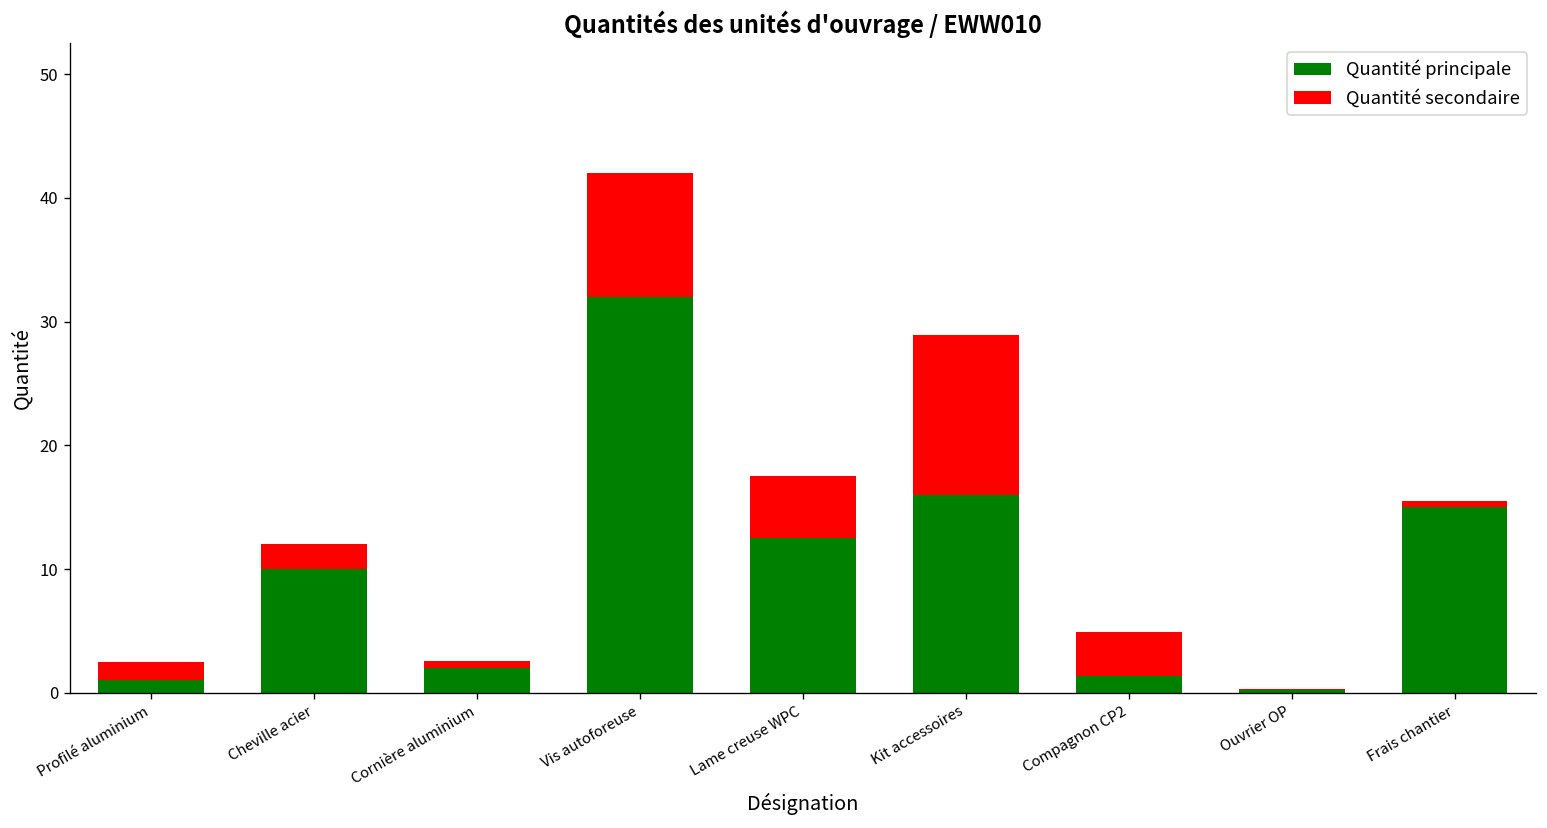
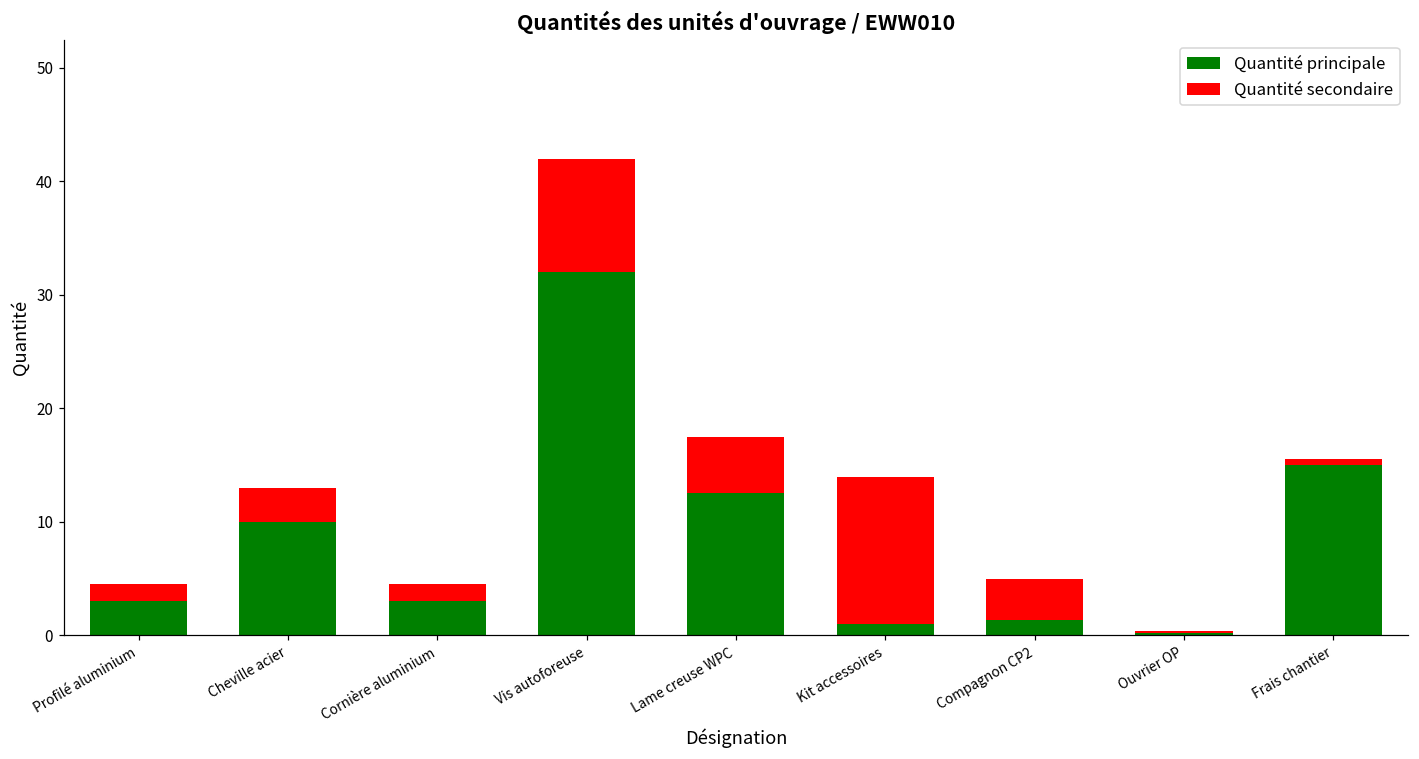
Quantité principale, Profilé aluminium: 1 -> 3
Quantité secondaire, Cheville acier: 2 -> 3
Quantité principale, Cornière aluminium: 2 -> 3
Quantité secondaire, Cornière aluminium: 0.6 -> 1.5
Quantité principale, Kit accessoires: 16 -> 1
